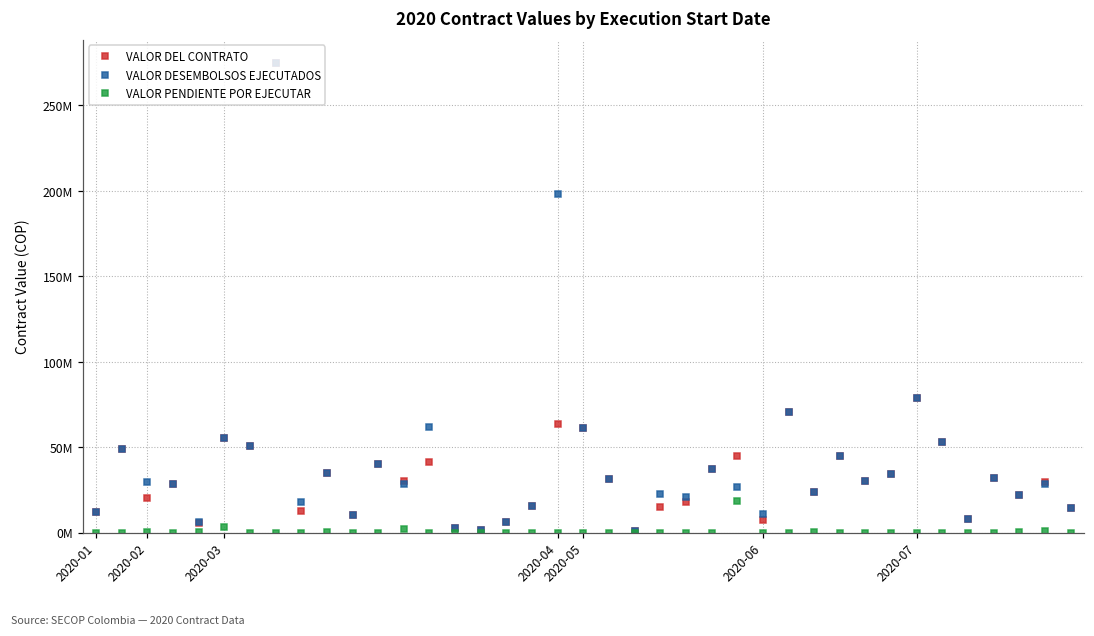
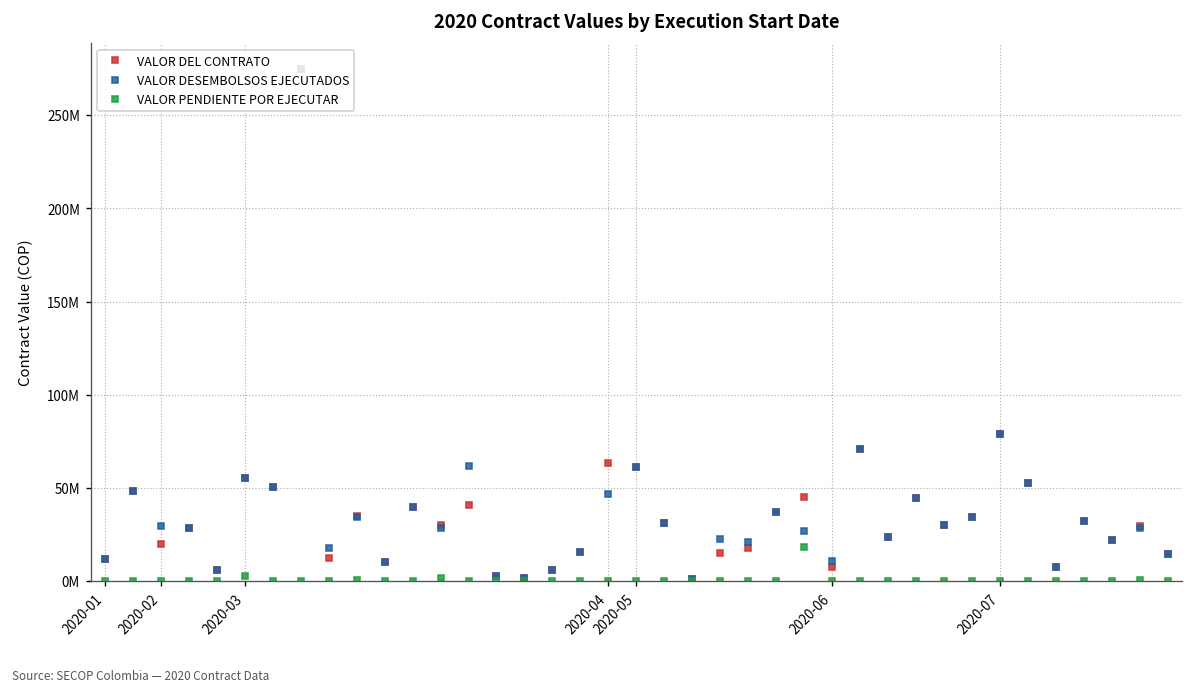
VALOR DESEMBOLSOS EJECUTADOS, 2020-04: 198000000 -> 47000000
